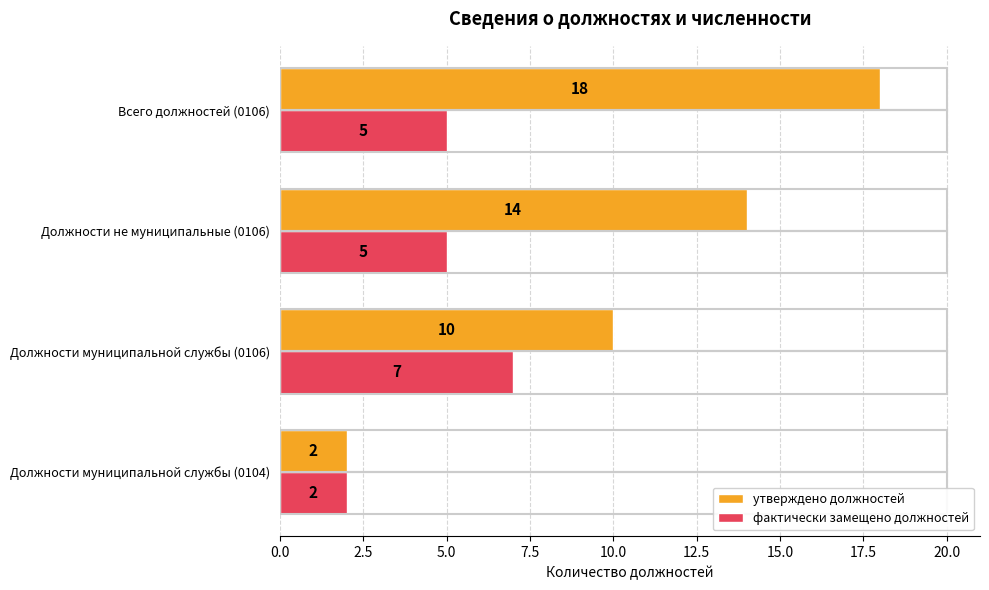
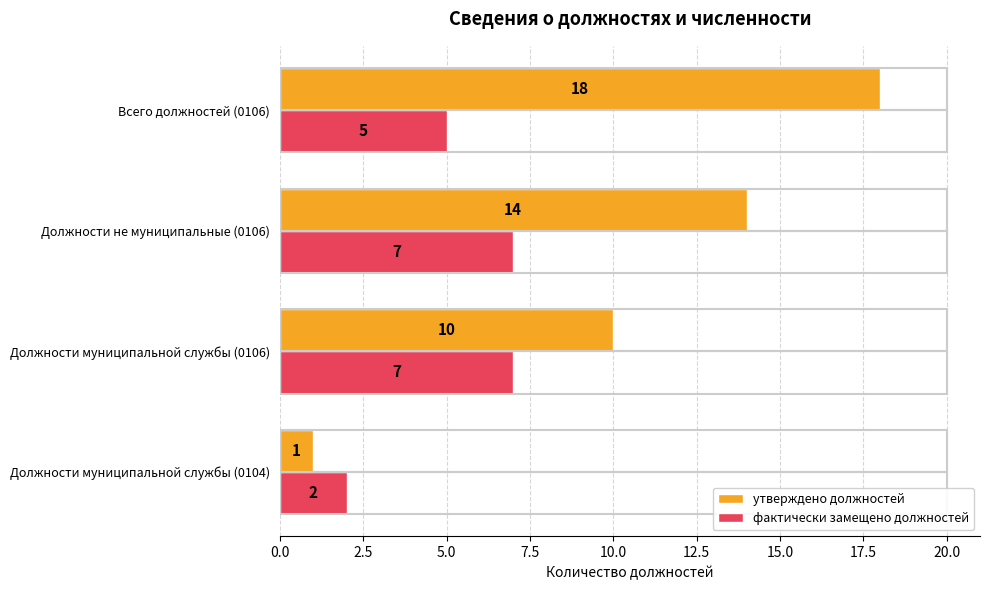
фактически замещено должностей, Должности не муниципальные (0106): 5 -> 7
утверждено должностей, Должности муниципальной службы (0104): 2 -> 1
